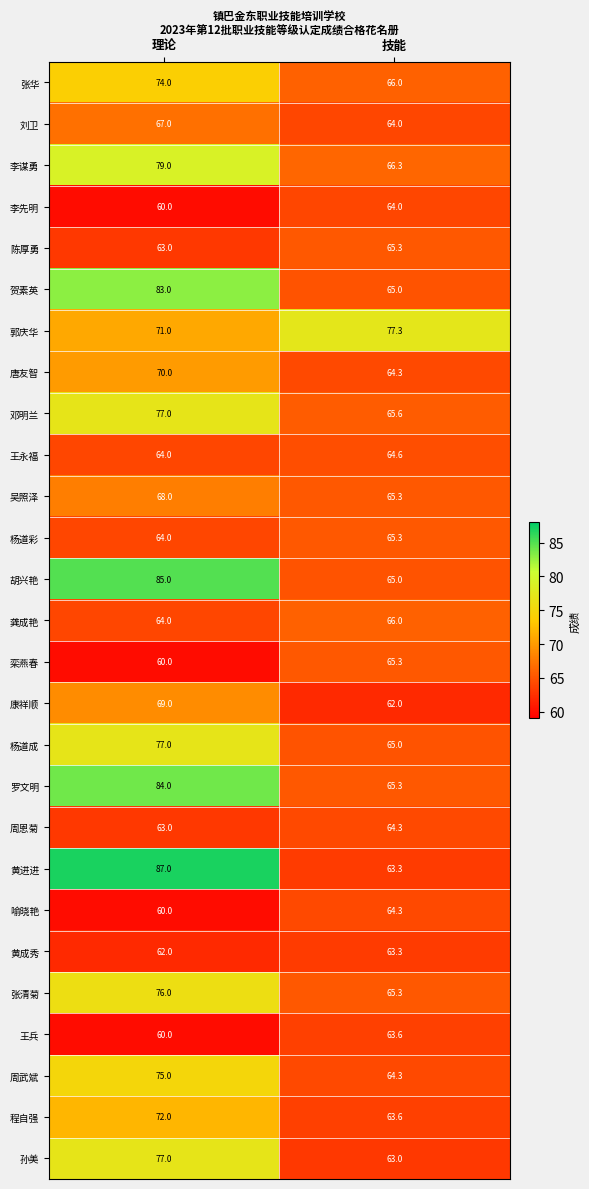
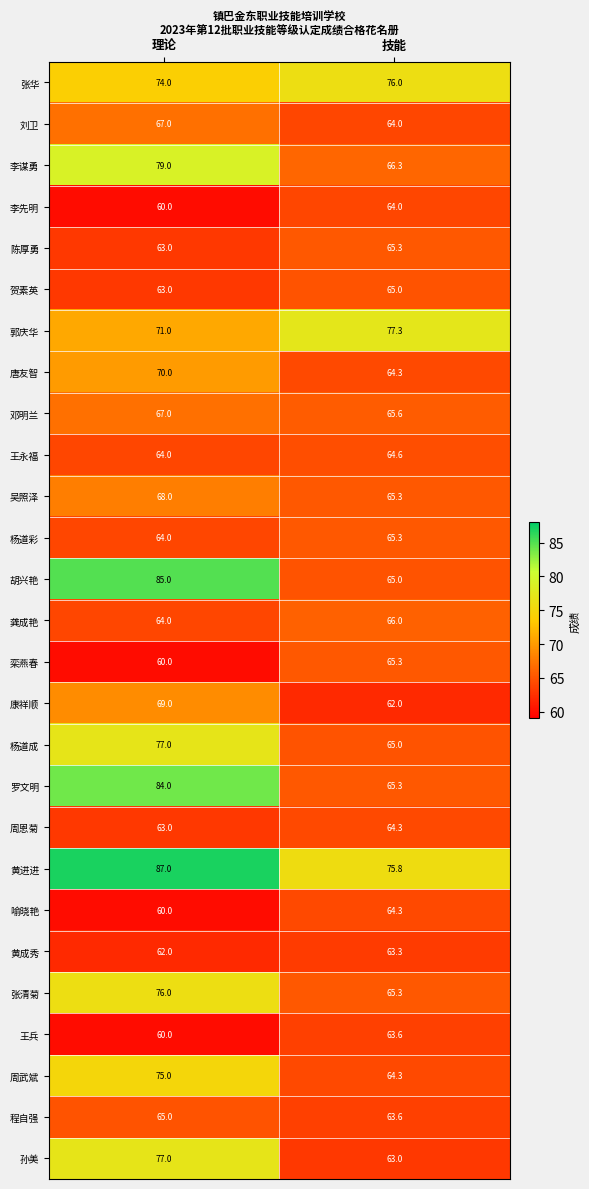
张华, 技能: 66.0 -> 76.0
贺素英, 理论: 83.0 -> 63.0
邓明兰, 理论: 77.0 -> 67.0
黄进进, 技能: 63.3 -> 75.8
程自强, 理论: 72.0 -> 65.0
